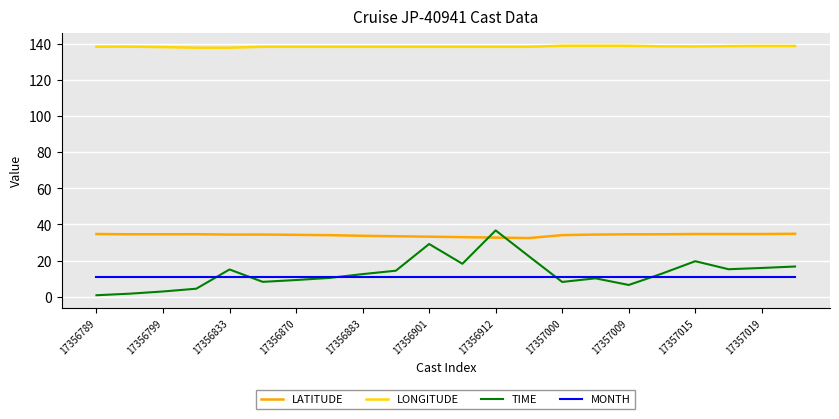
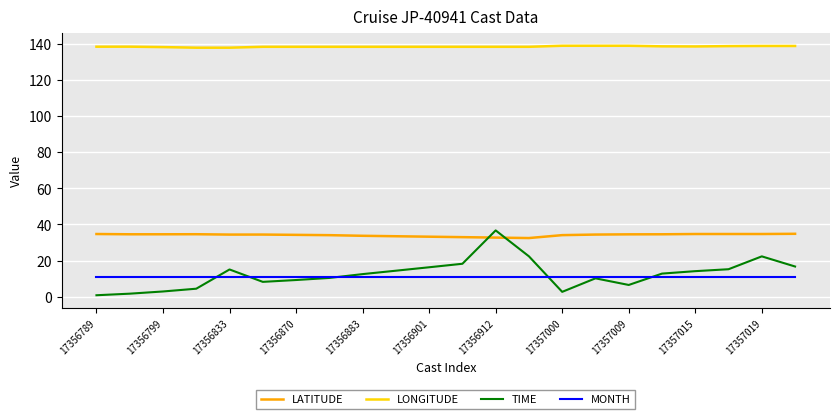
TIME, 17356901: 29 -> 16
TIME, 17357000: 8 -> 3
TIME, 17357015: 20 -> 14
TIME, 17357019: 16 -> 22
